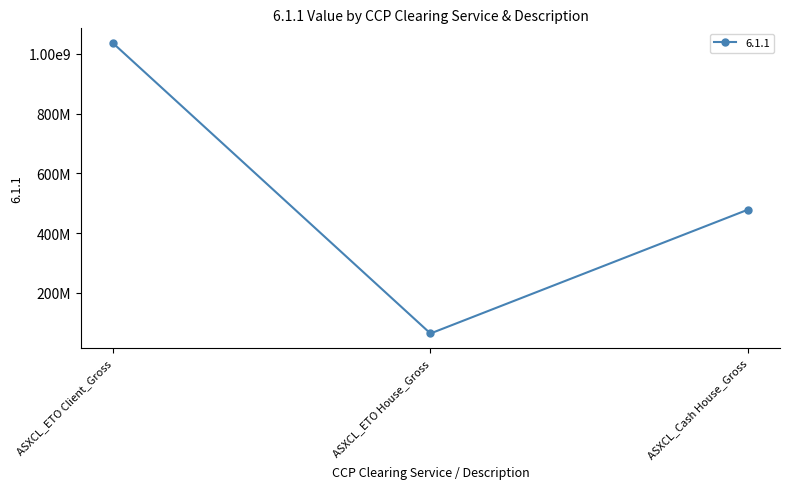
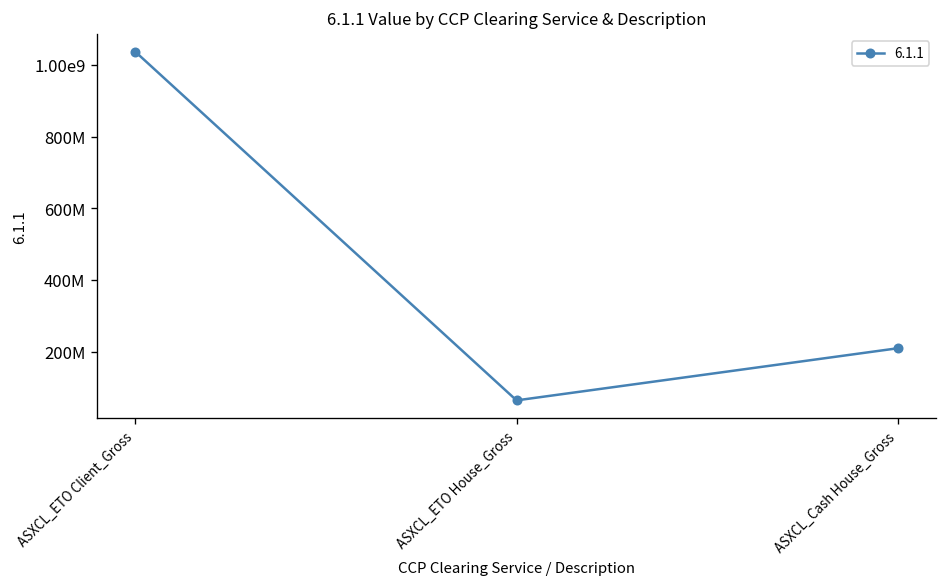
ASXCL_Cash House_Gross: 480000000 -> 210000000
